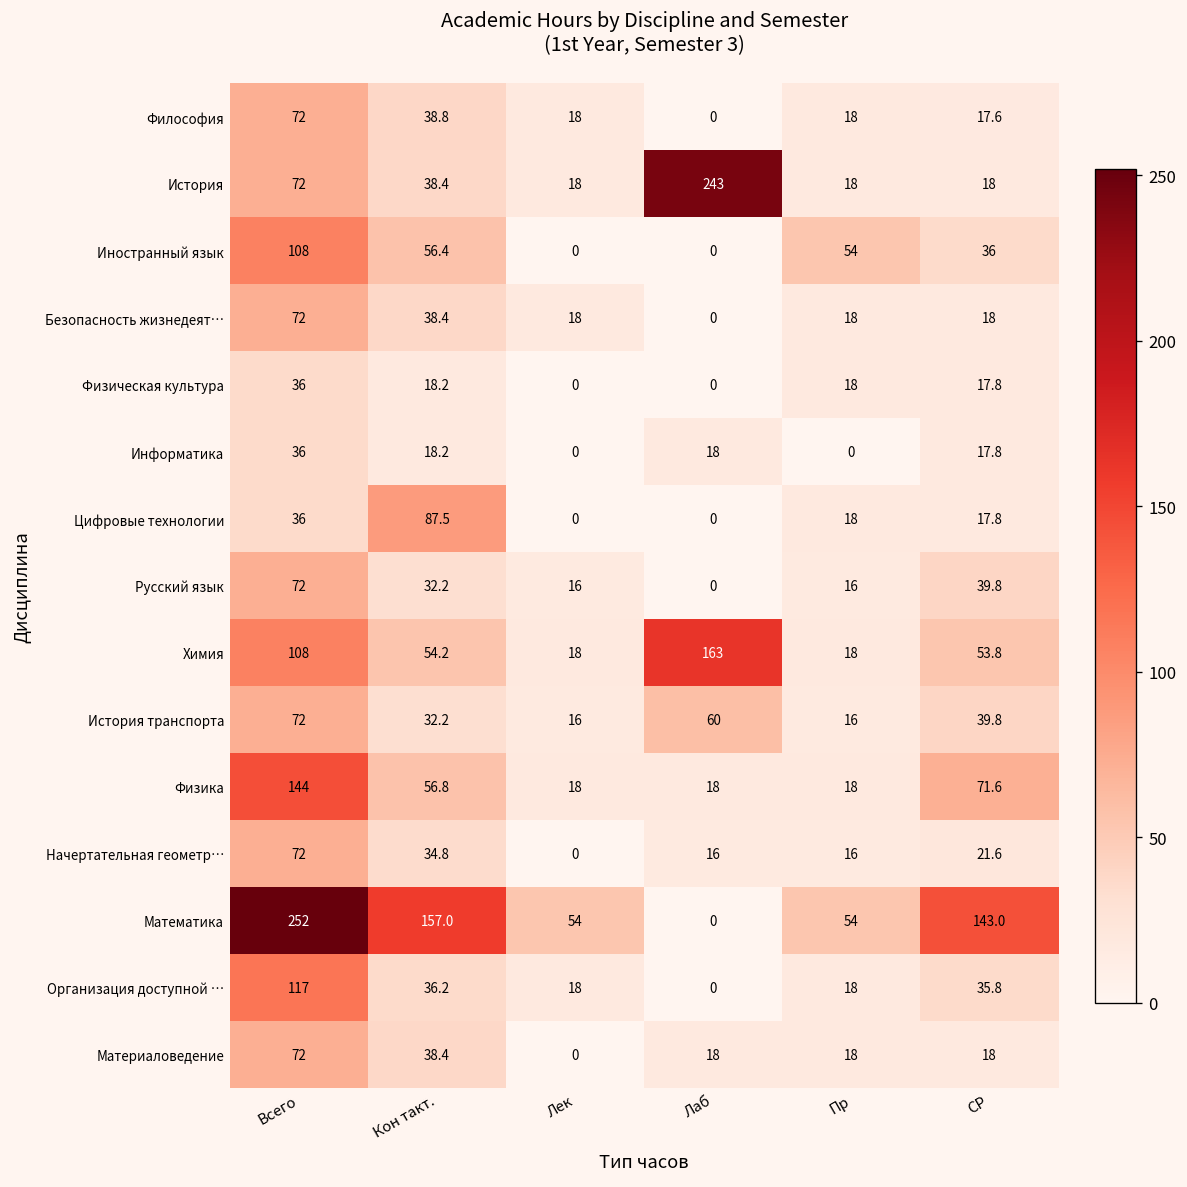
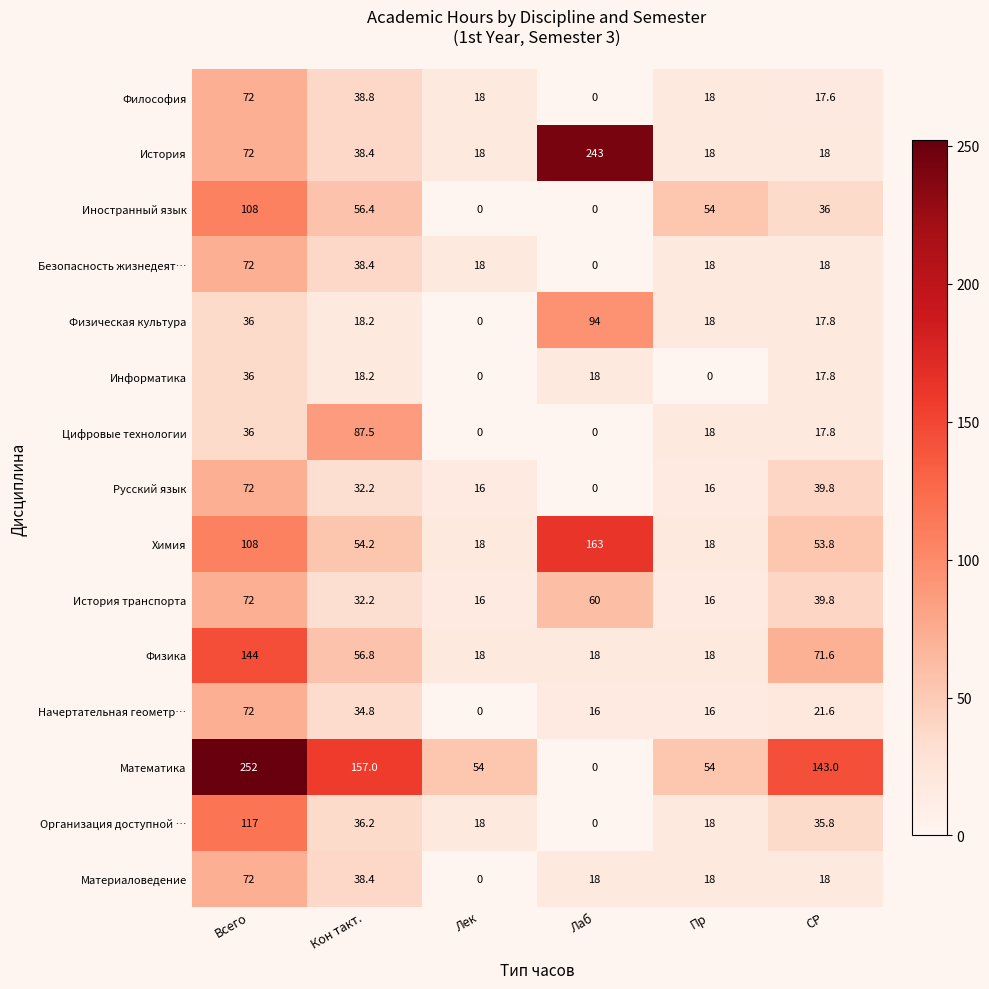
Физическая культура, Лаб: 0 -> 94
